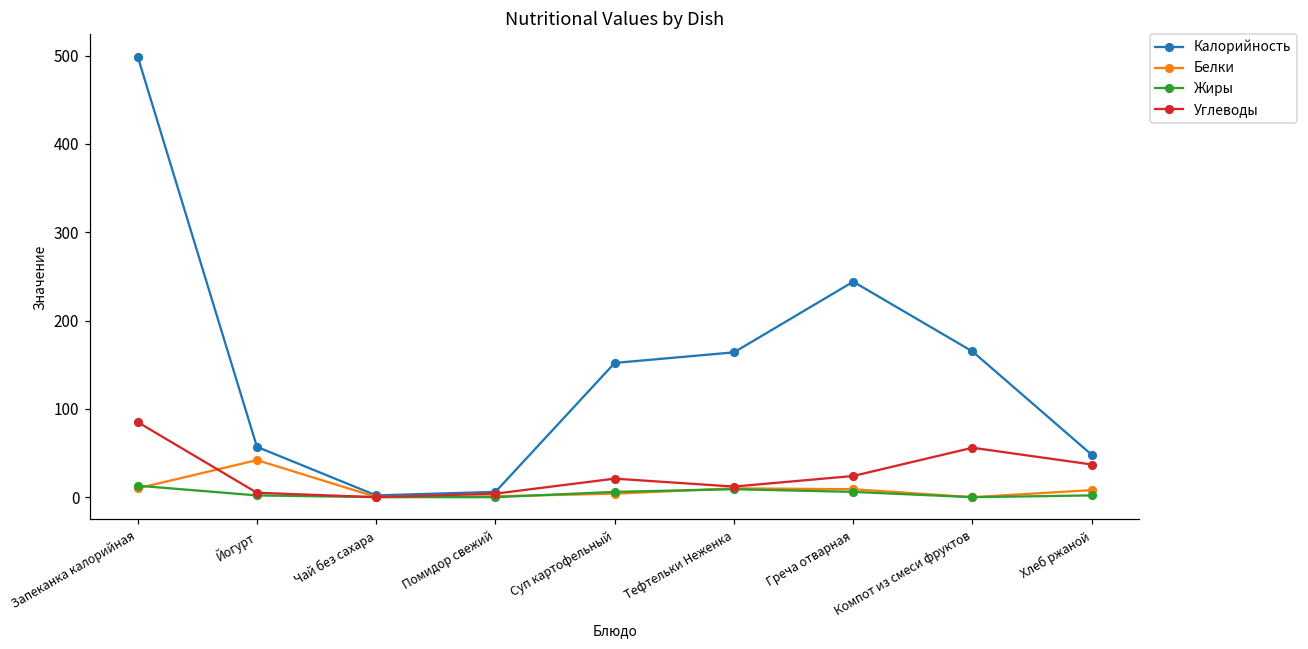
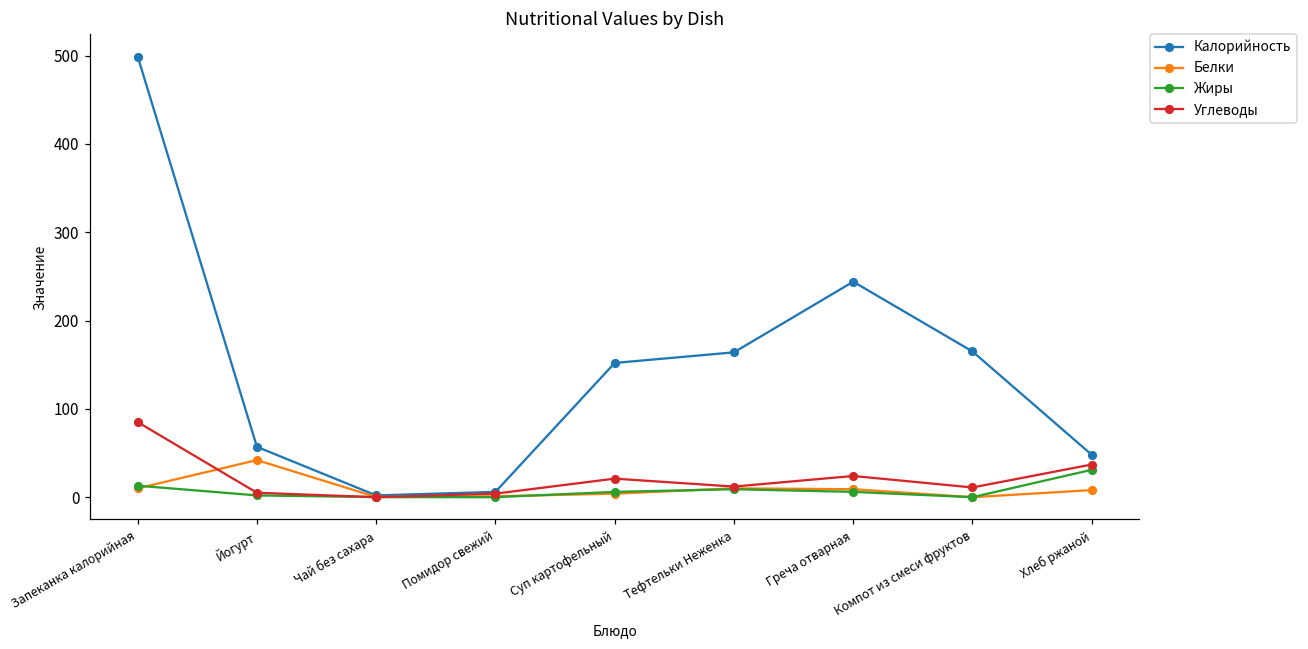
Углеводы, Компот из смеси фруктов: 60 -> 10
Жиры, Хлеб ржаной: 0 -> 30
